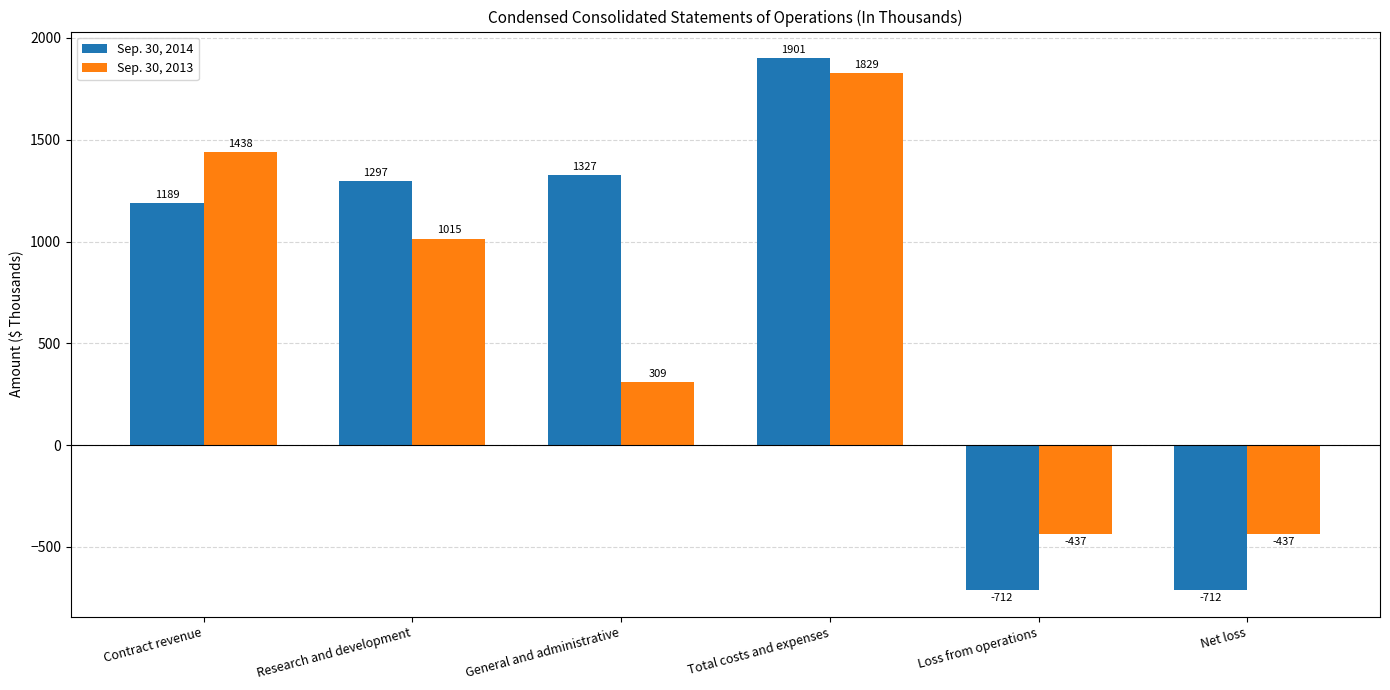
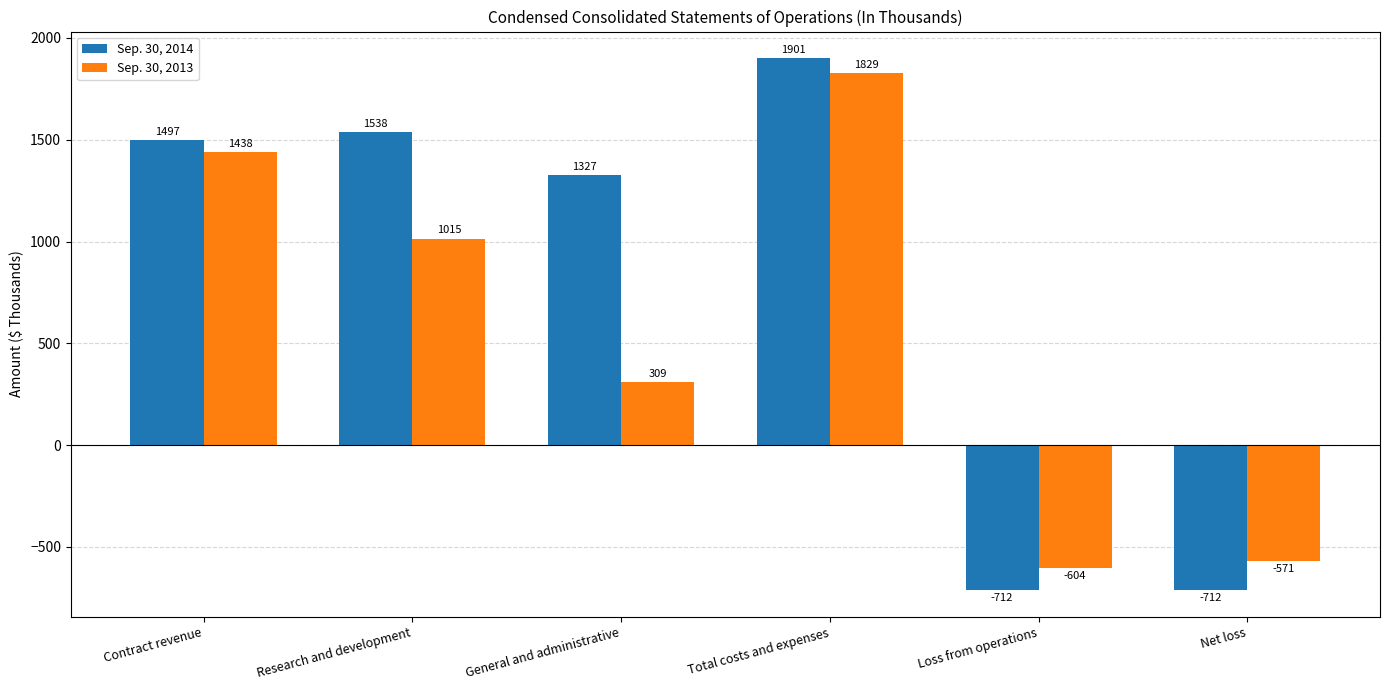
Sep. 30, 2014, Contract revenue: 1189 -> 1497
Sep. 30, 2014, Research and development: 1297 -> 1538
Sep. 30, 2013, Loss from operations: -437 -> -604
Sep. 30, 2013, Net loss: -437 -> -571
